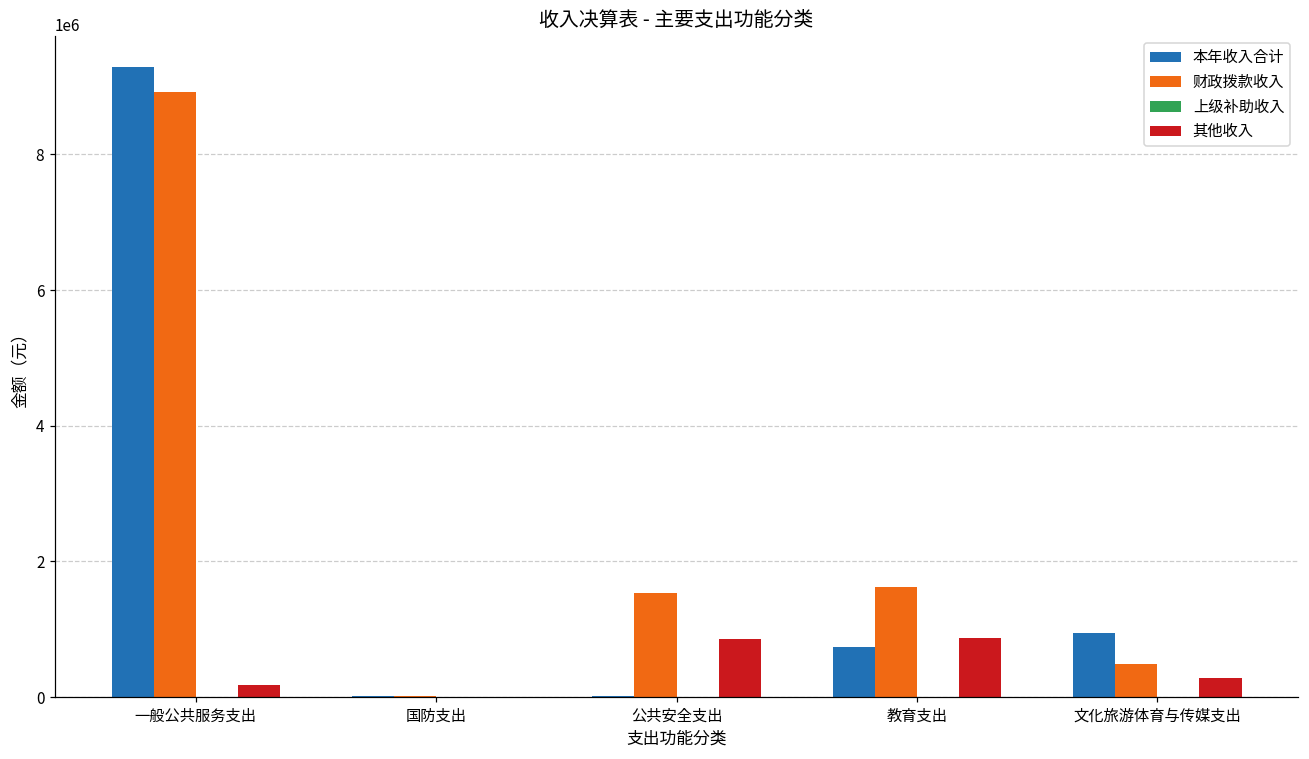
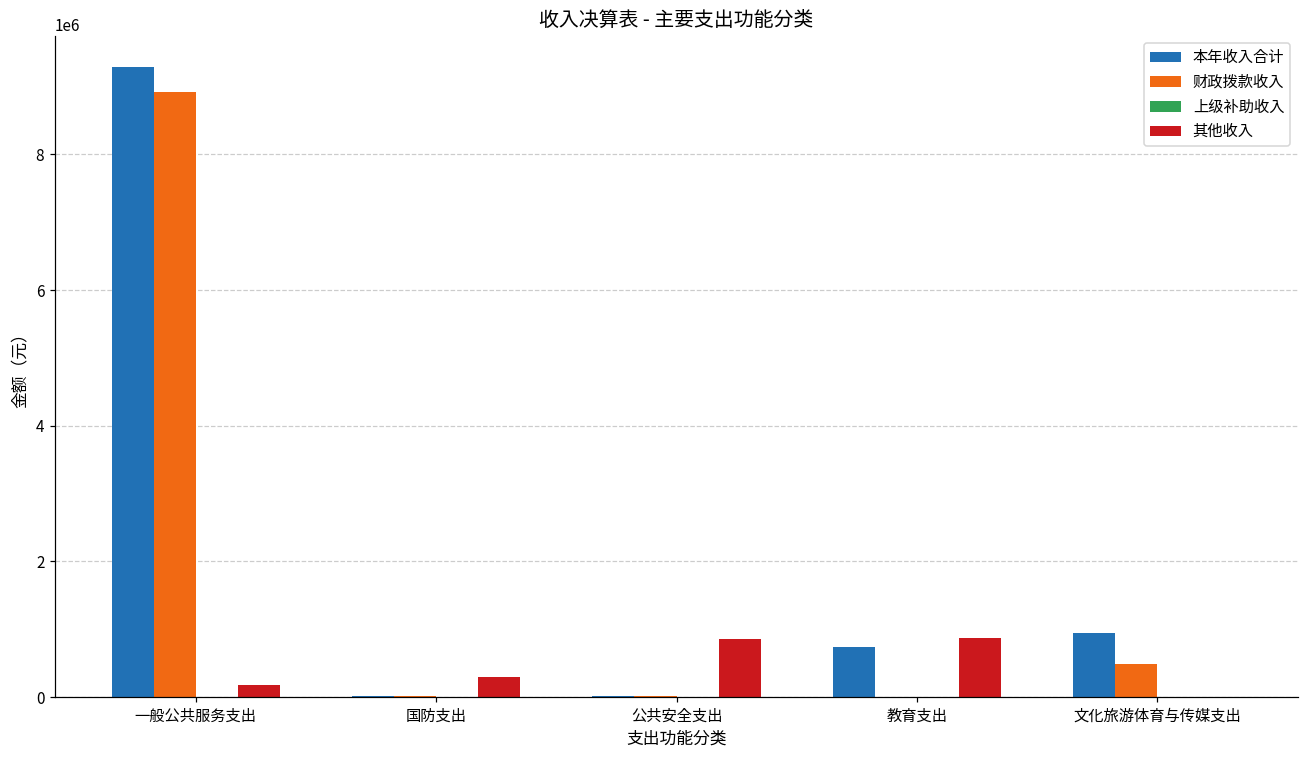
其他收入, 国防支出: 0 -> 300000
财政拨款收入, 公共安全支出: 1500000 -> 0
财政拨款收入, 教育支出: 1600000 -> 0
其他收入, 文化旅游体育与传媒支出: 300000 -> 0
